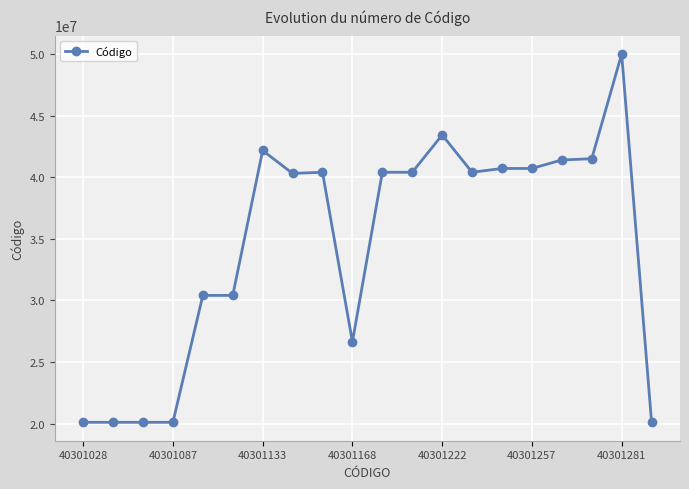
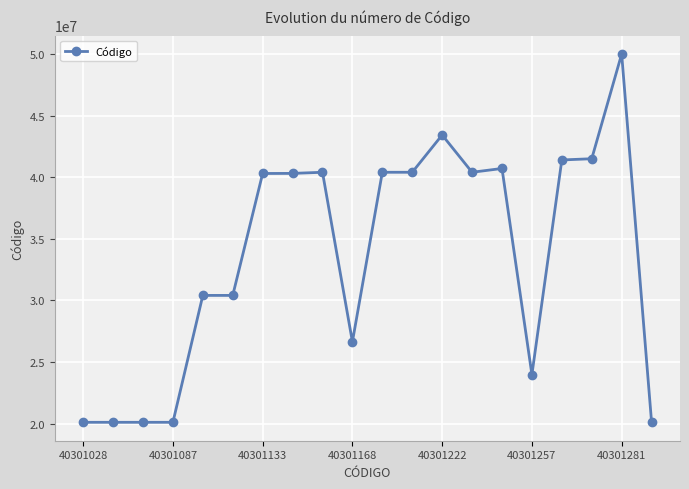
40301133: 42200000 -> 40300000
40301257: 40700000 -> 24000000
